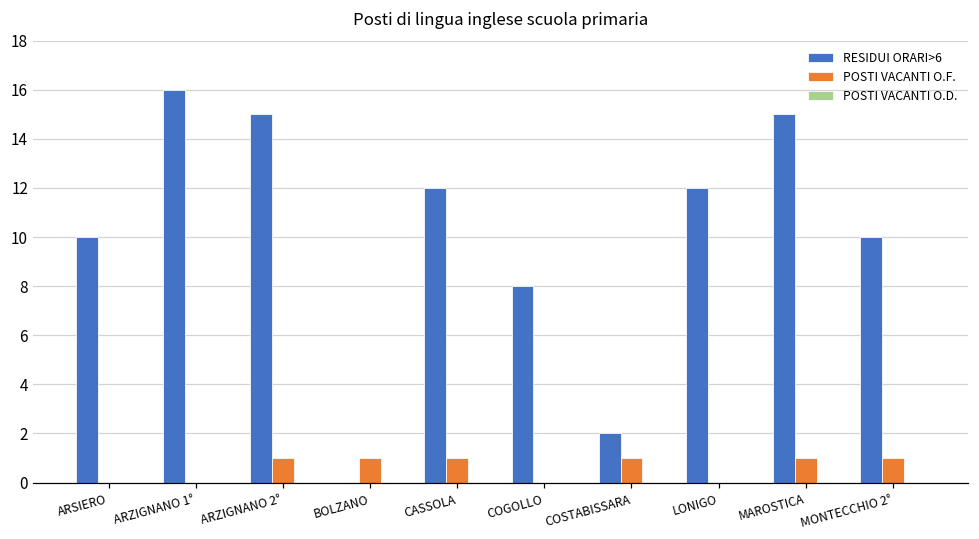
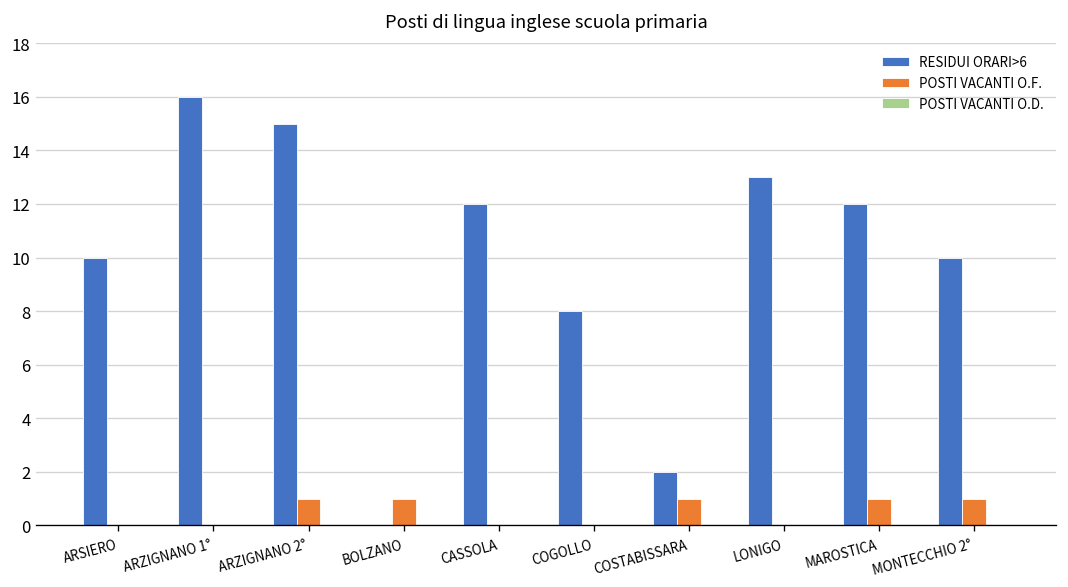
POSTI VACANTI O.F., CASSOLA: 1 -> 0
RESIDUI ORARI>6, LONIGO: 12 -> 13
RESIDUI ORARI>6, MAROSTICA: 15 -> 12
